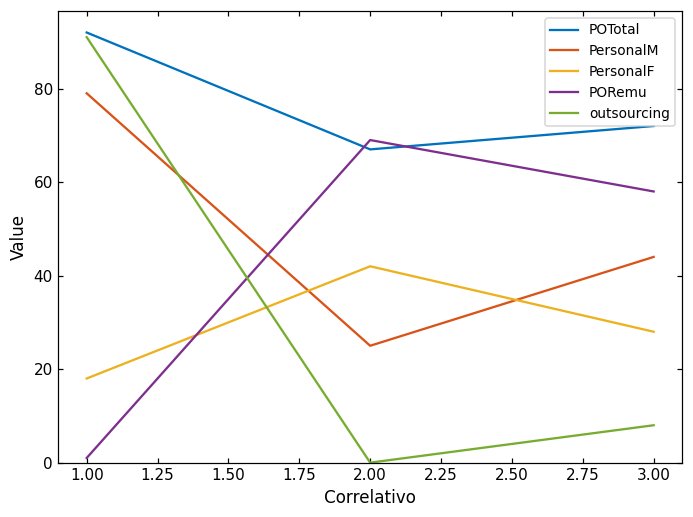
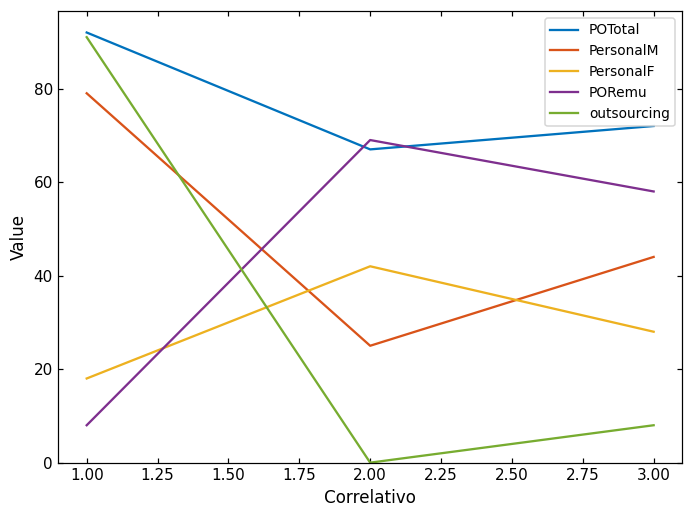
PORemu, 1.00: 1 -> 8
